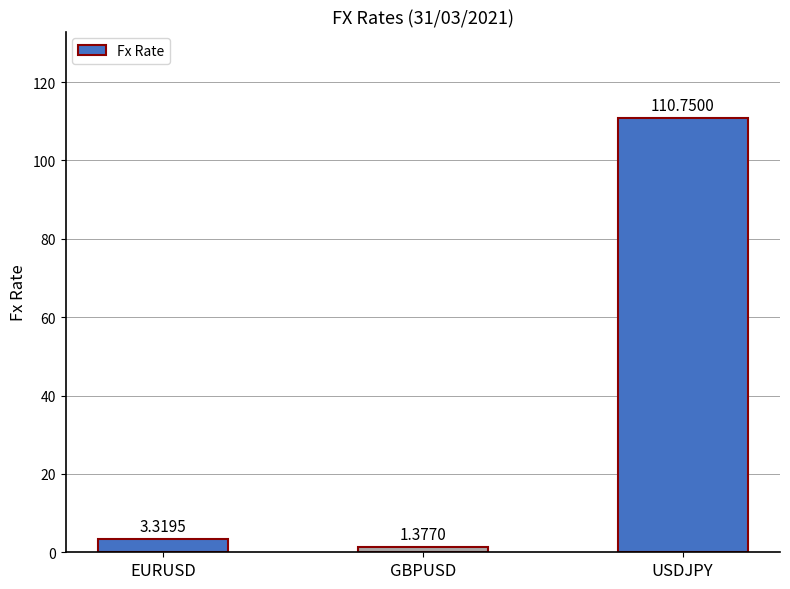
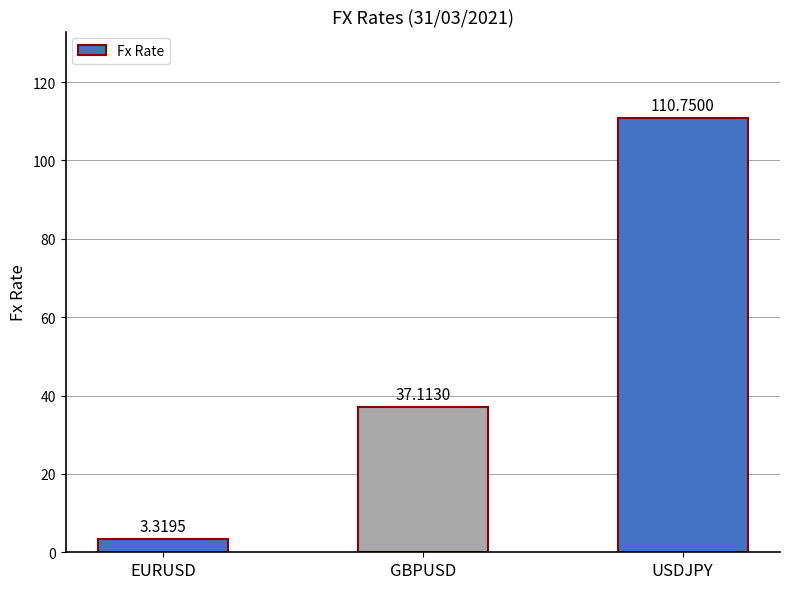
GBPUSD: 1.3770 -> 37.1130
